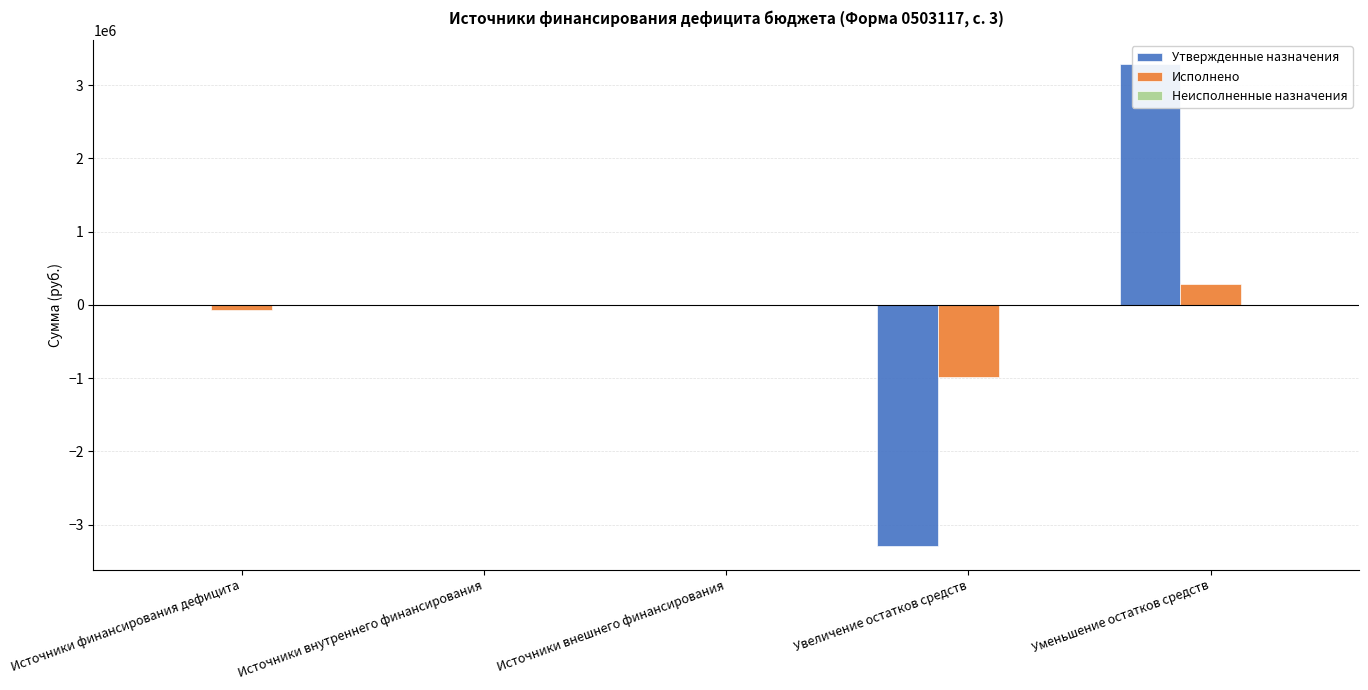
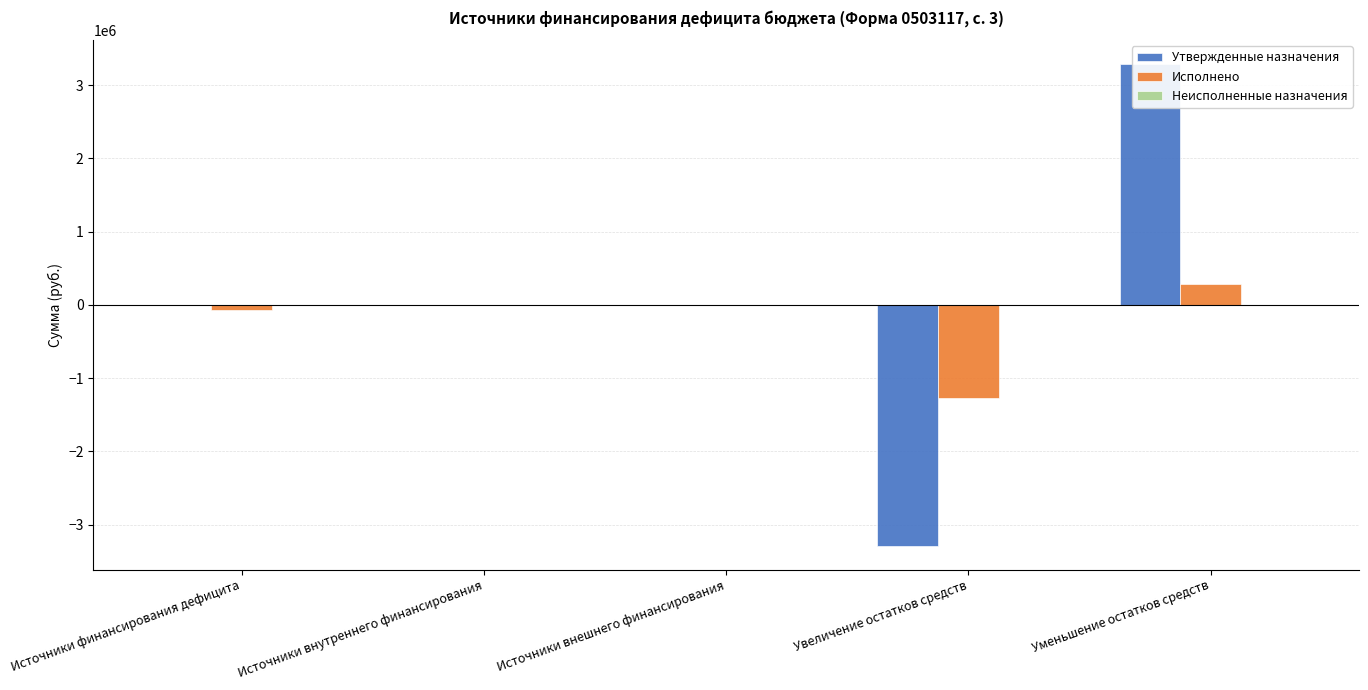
Исполнено, Увеличение остатков средств: -1000000 -> -1300000
